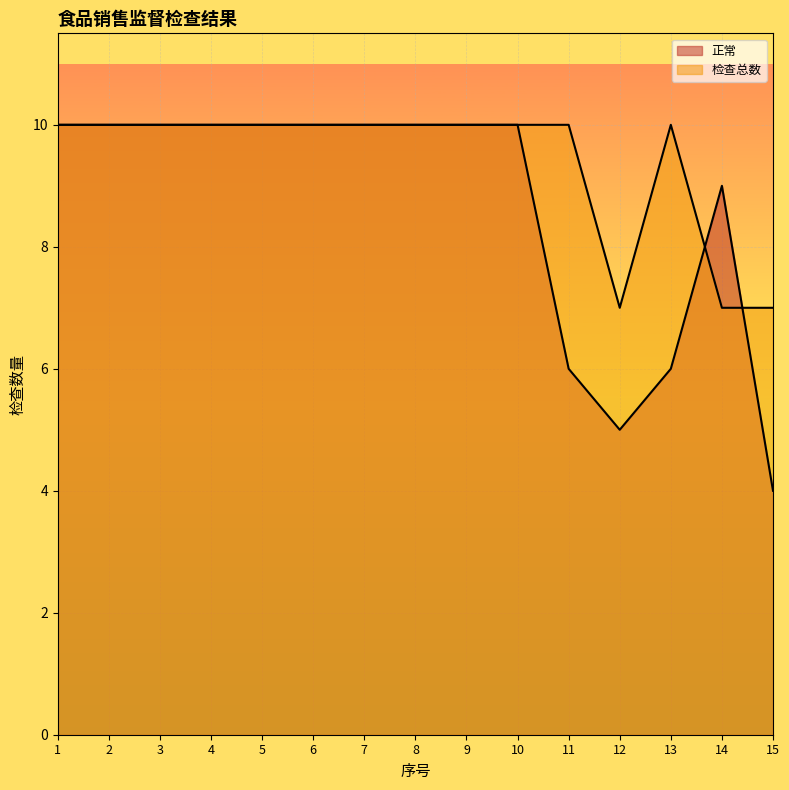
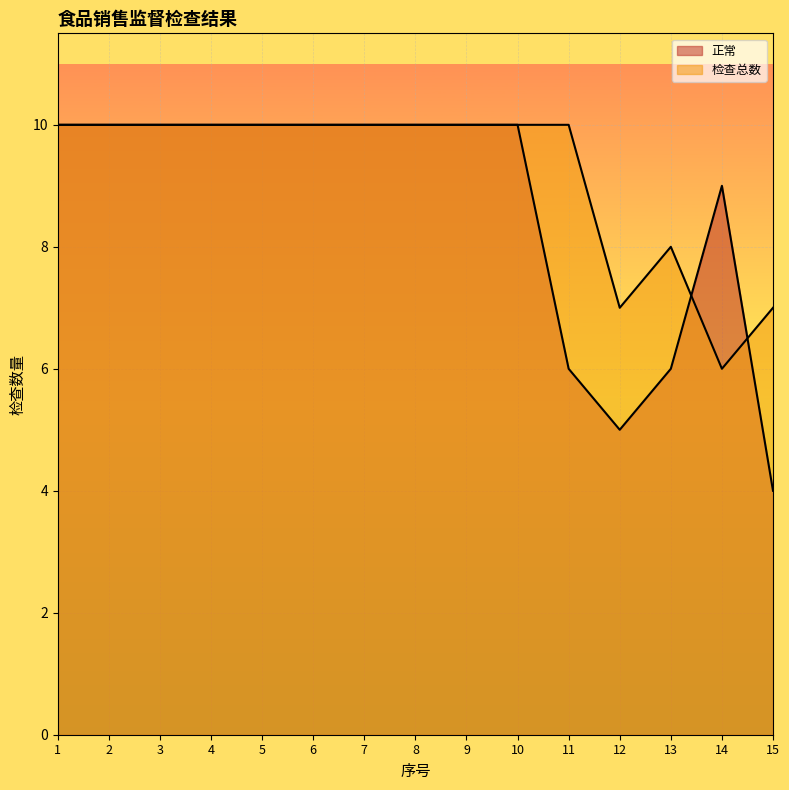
检查总数, 13: 10 -> 8
检查总数, 14: 7 -> 6
